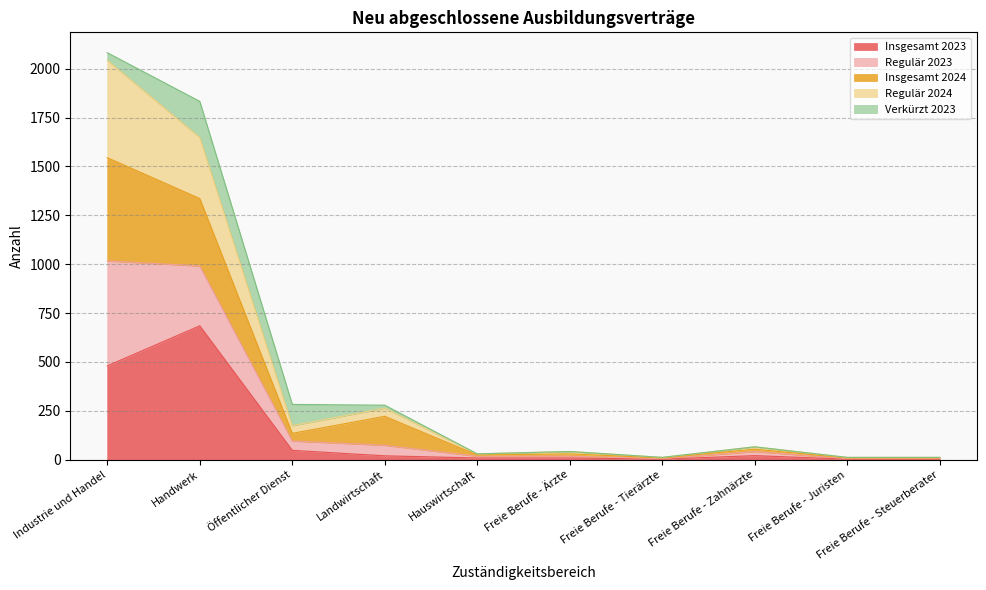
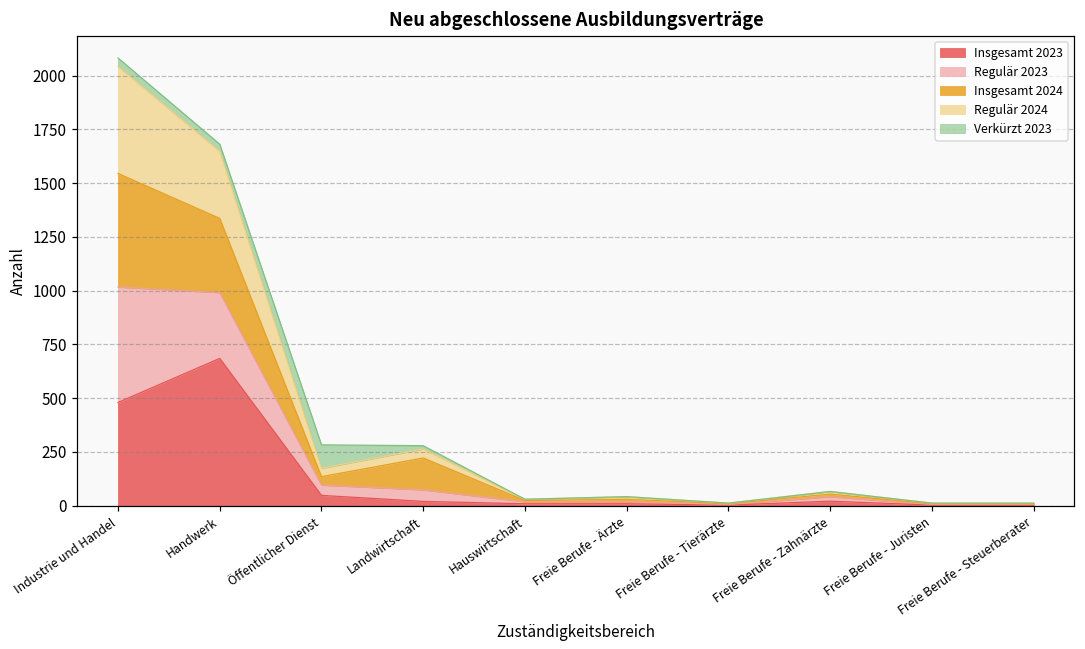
Verkürzt 2023, Handwerk: 190 -> 30
